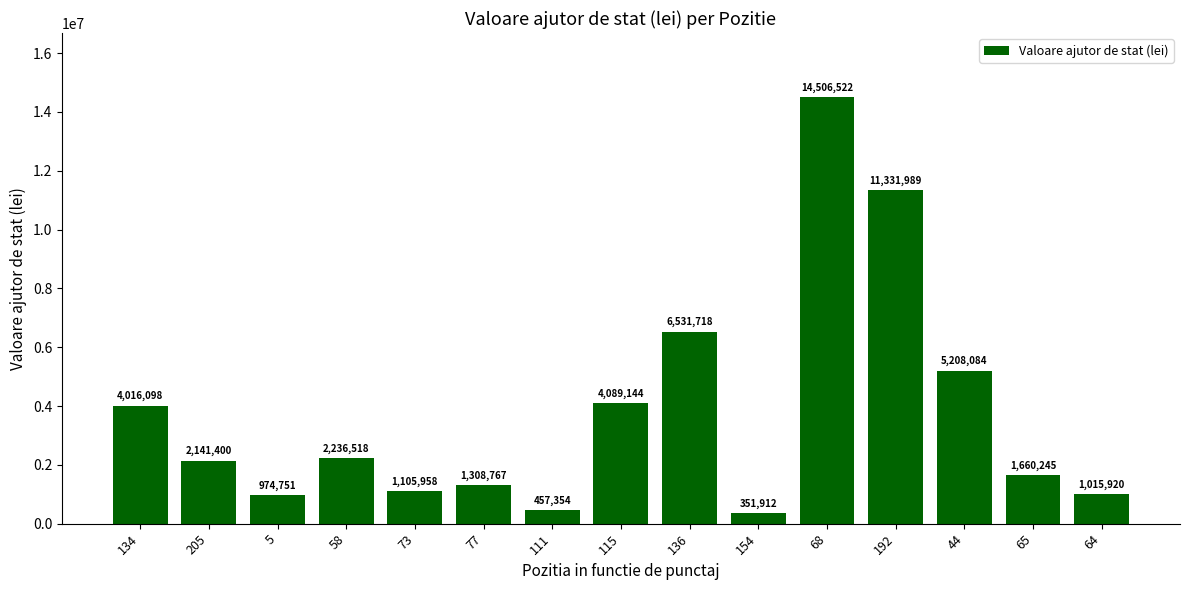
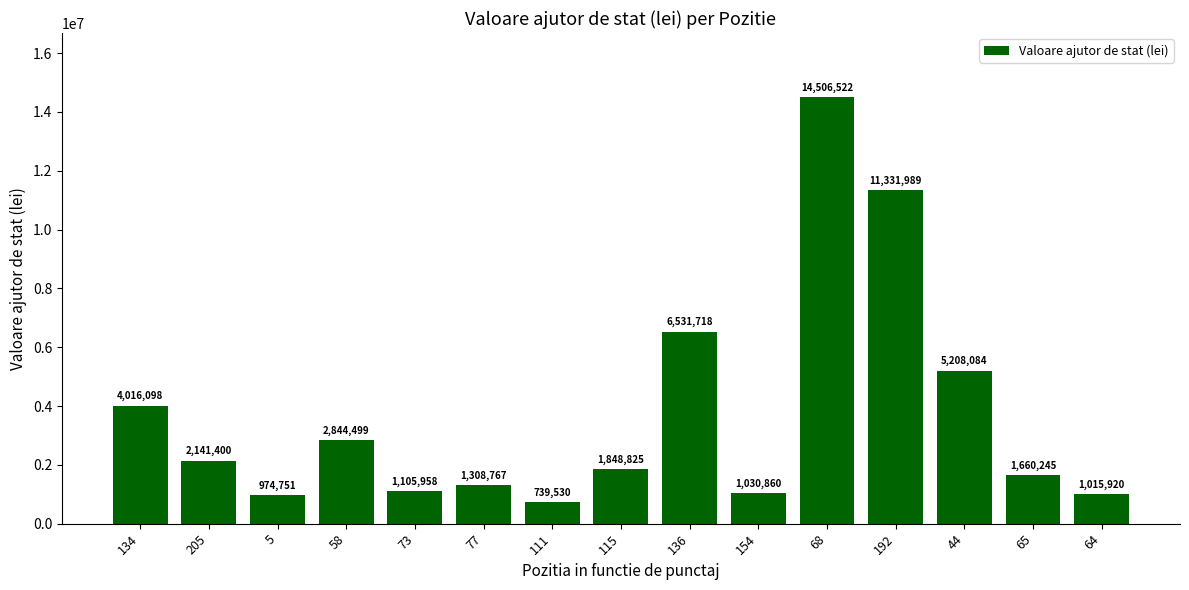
58: 2,236,518 -> 2,844,499
111: 457,354 -> 739,530
115: 4,089,144 -> 1,848,825
154: 351,912 -> 1,030,860
